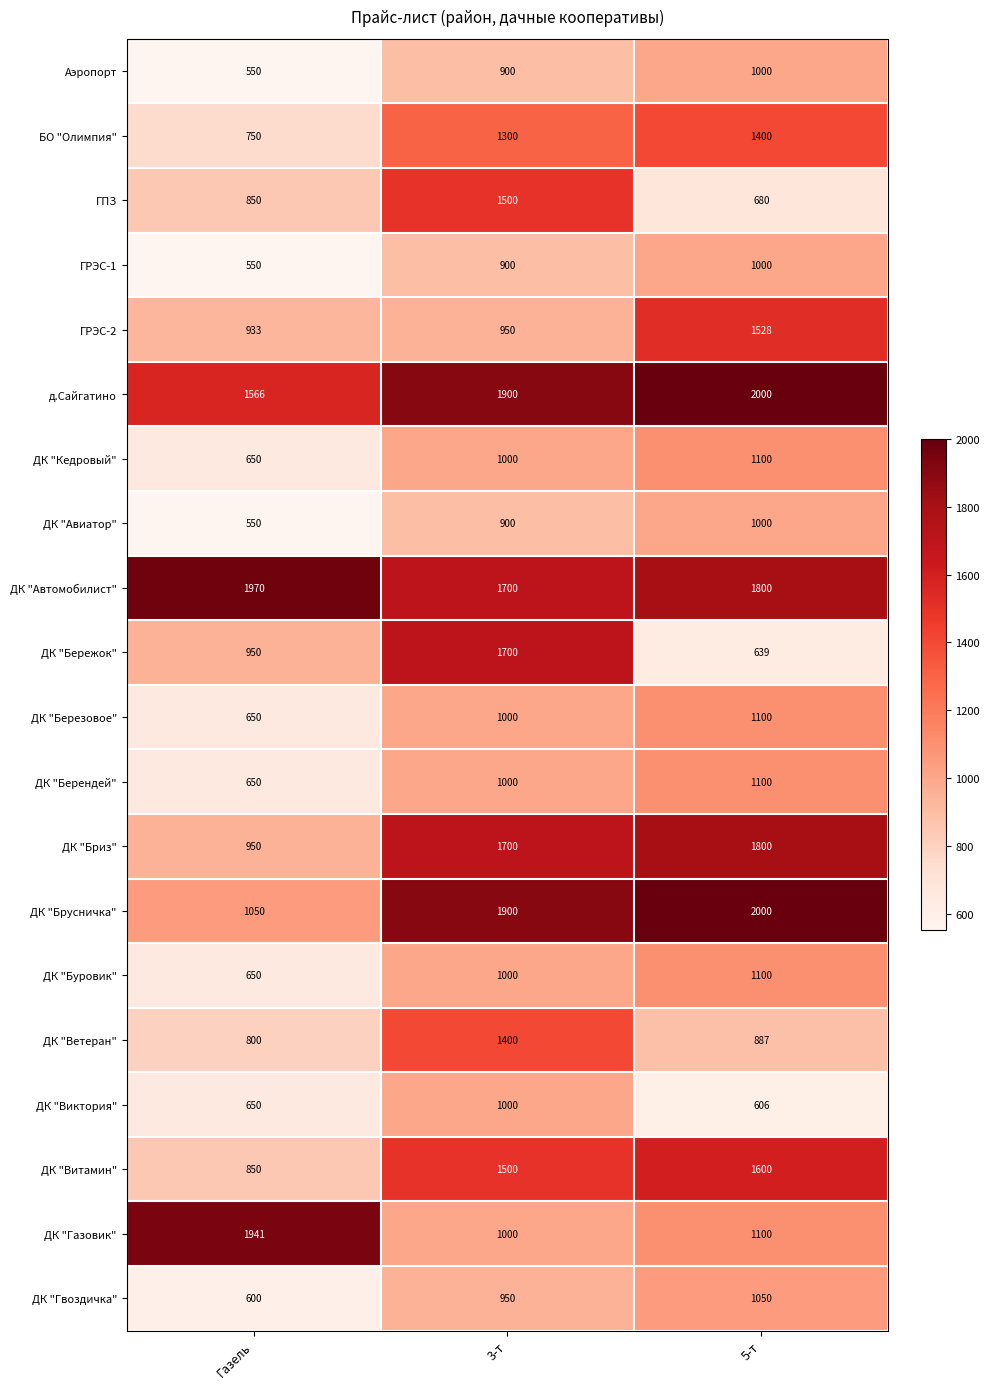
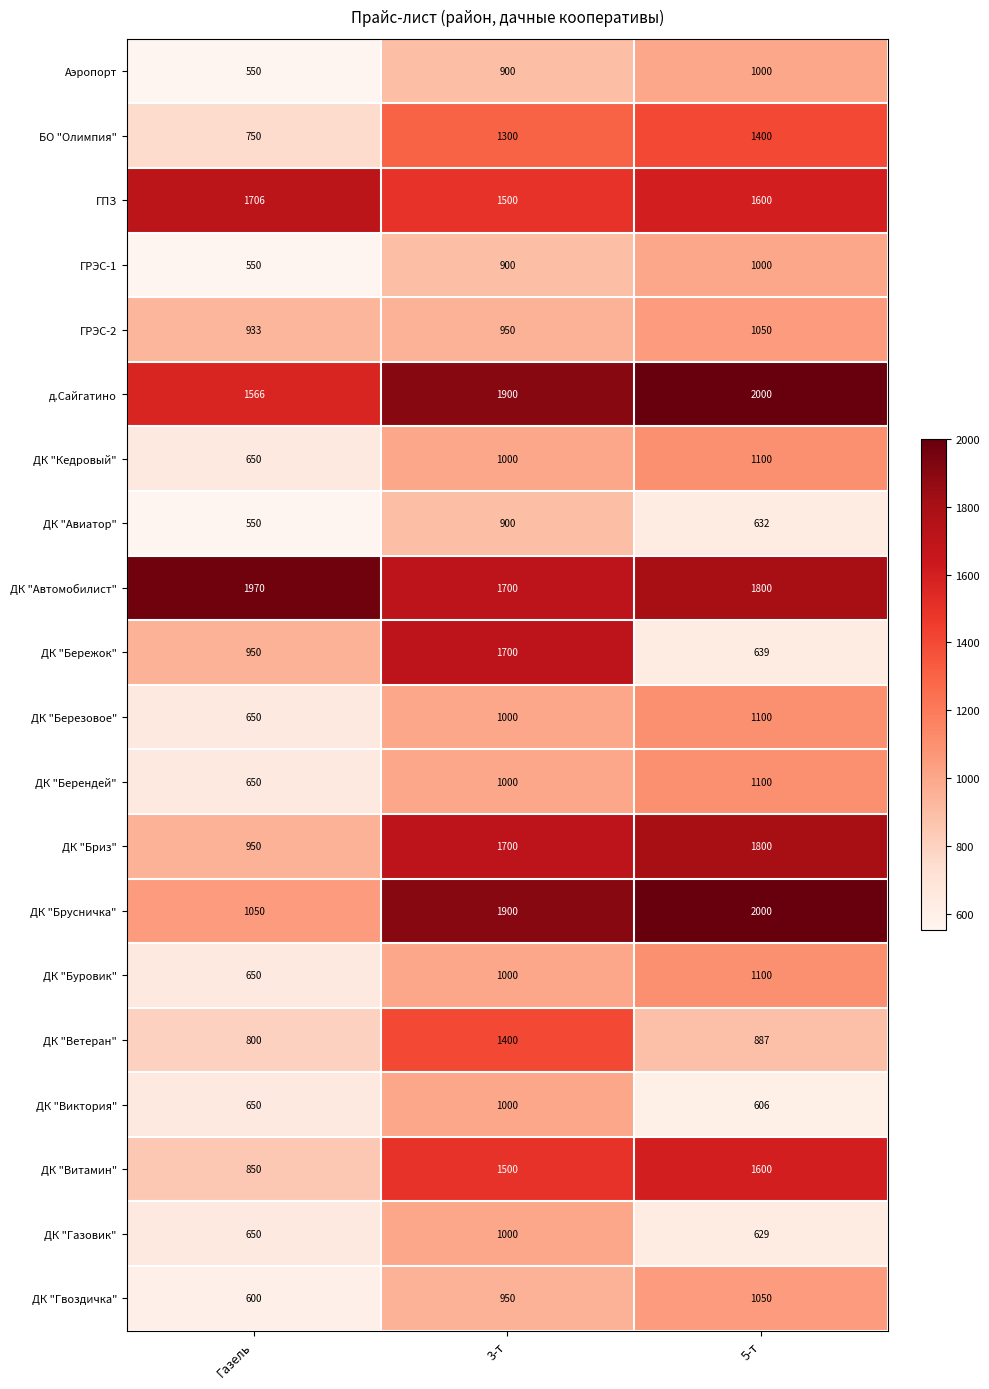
ГПЗ, Газель: 850 -> 1706
ГПЗ, 5-т: 680 -> 1600
ГРЭС-2, 5-т: 1528 -> 1050
ДК "Авиатор", 5-т: 1000 -> 632
ДК "Газовик", Газель: 1941 -> 650
ДК "Газовик", 5-т: 1100 -> 629
